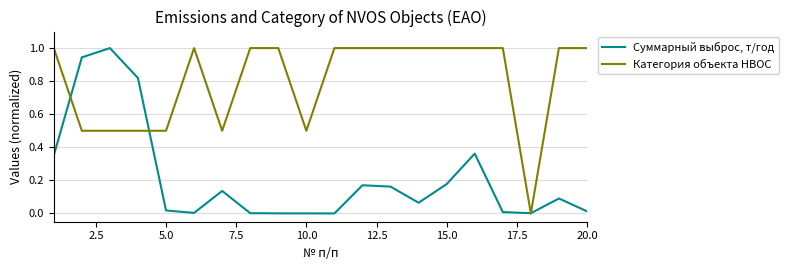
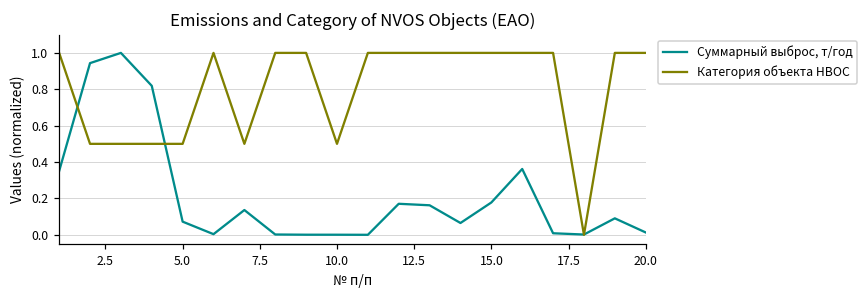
Суммарный выброс, т/год, 5.0: 0.02 -> 0.07
